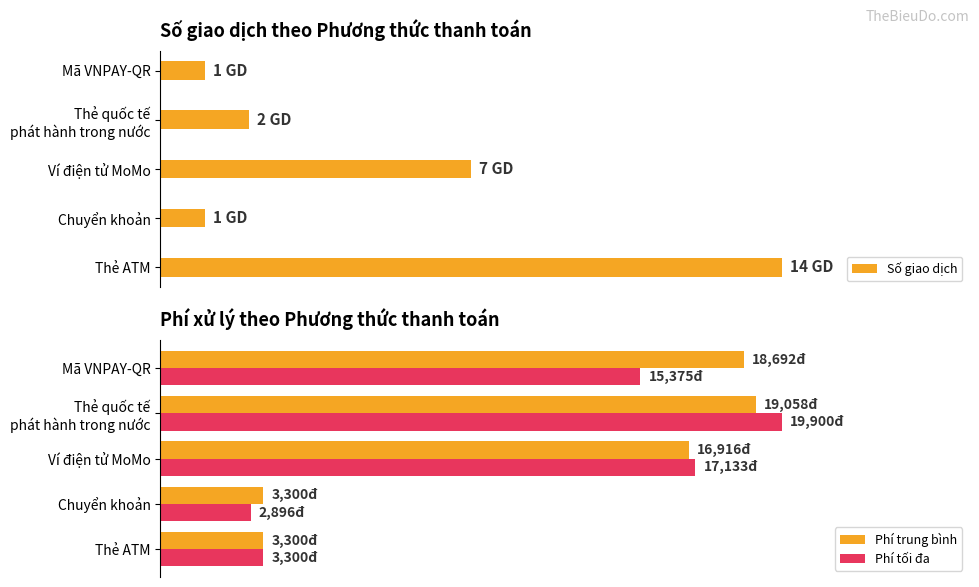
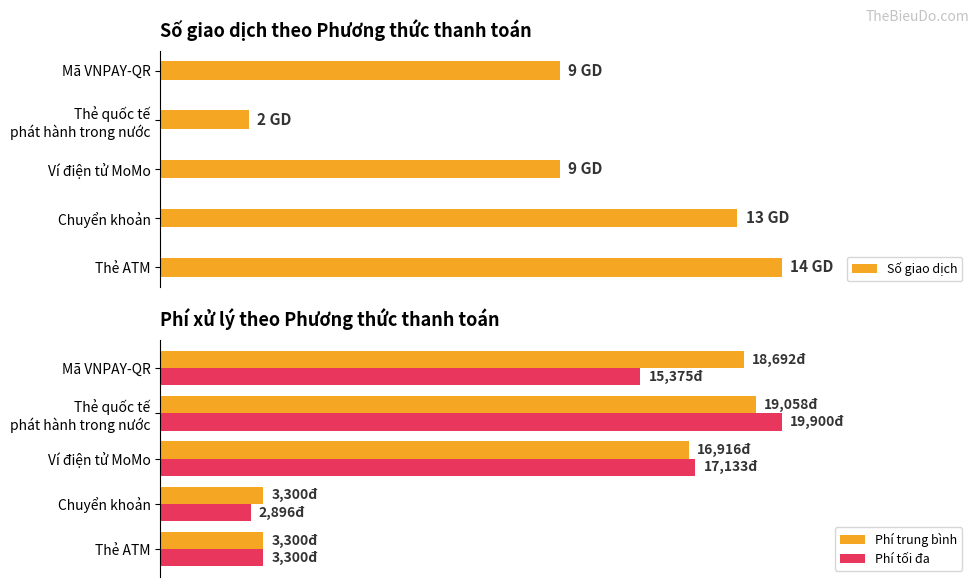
Số giao dịch theo Phương thức thanh toán, Mã VNPAY-QR: 1 -> 9
Số giao dịch theo Phương thức thanh toán, Ví điện tử MoMo: 7 -> 9
Số giao dịch theo Phương thức thanh toán, Chuyển khoản: 1 -> 13
